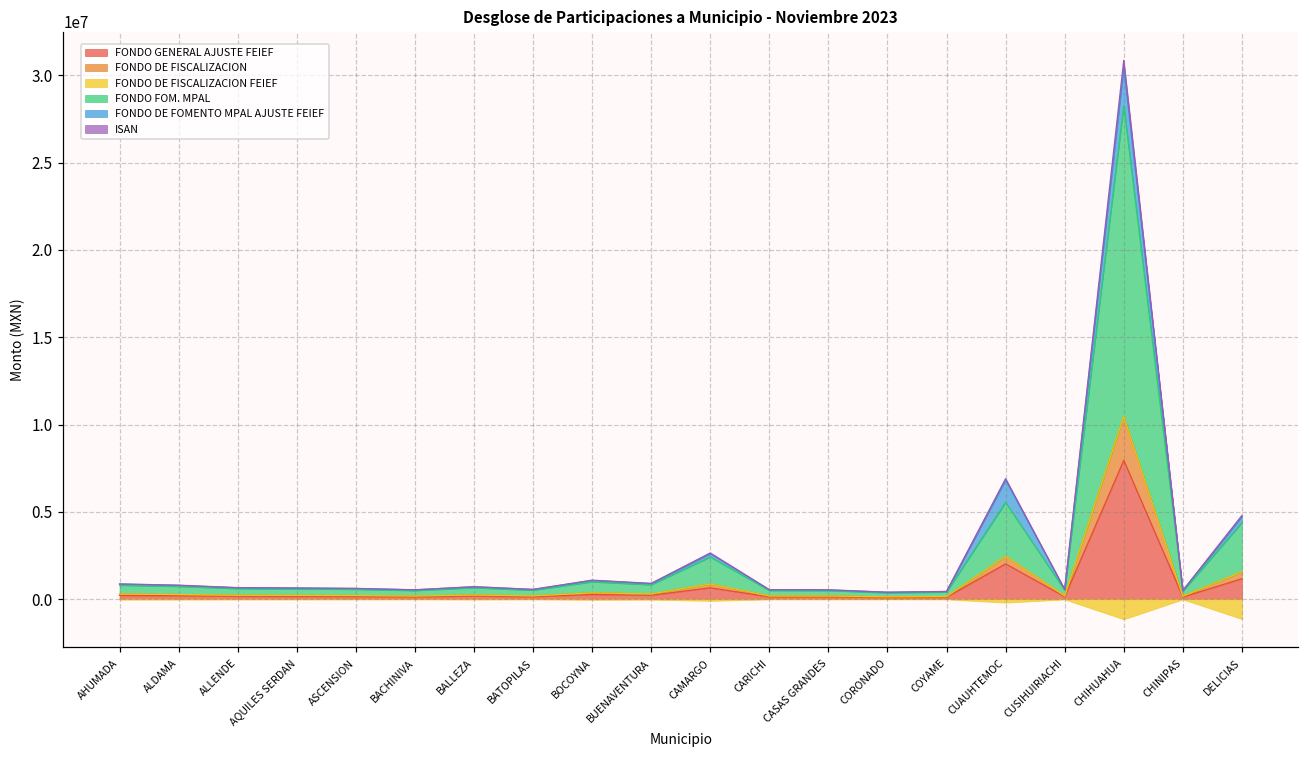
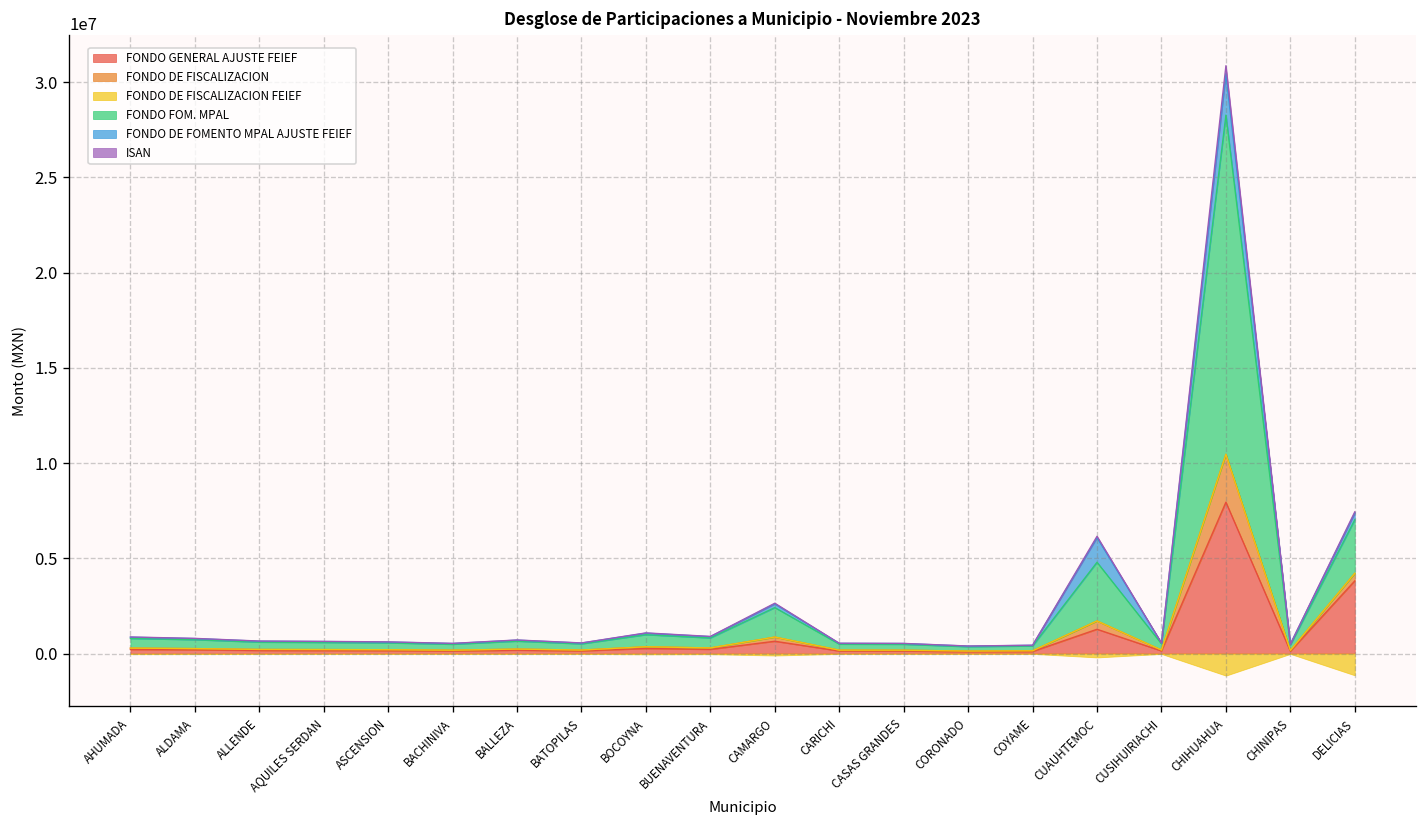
FONDO GENERAL AJUSTE FEIEF, CUAUHTEMOC: 2000000 -> 1300000
FONDO GENERAL AJUSTE FEIEF, DELICIAS: 1200000 -> 3800000
